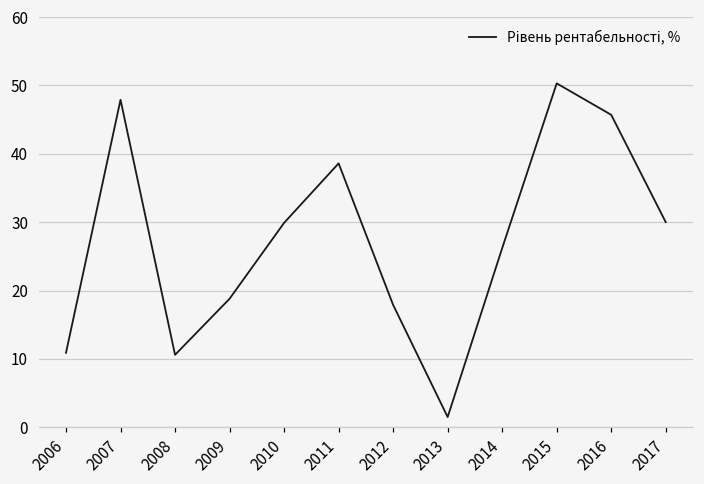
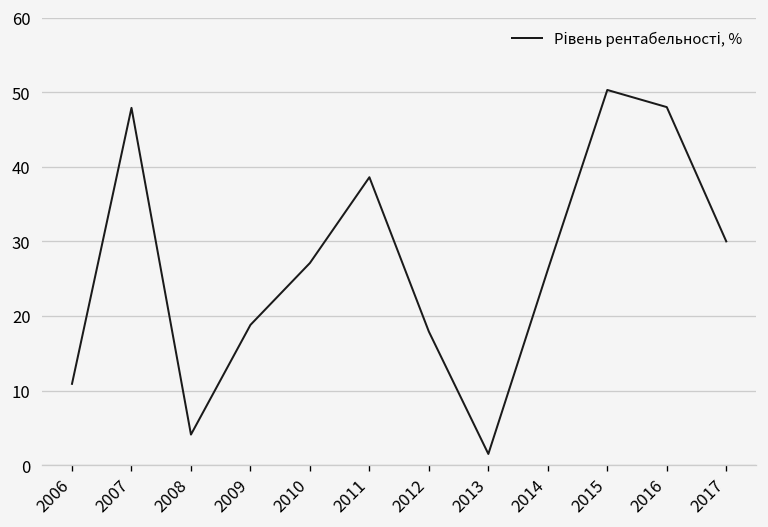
2008: 11 -> 4
2010: 30 -> 27
2016: 46 -> 48
